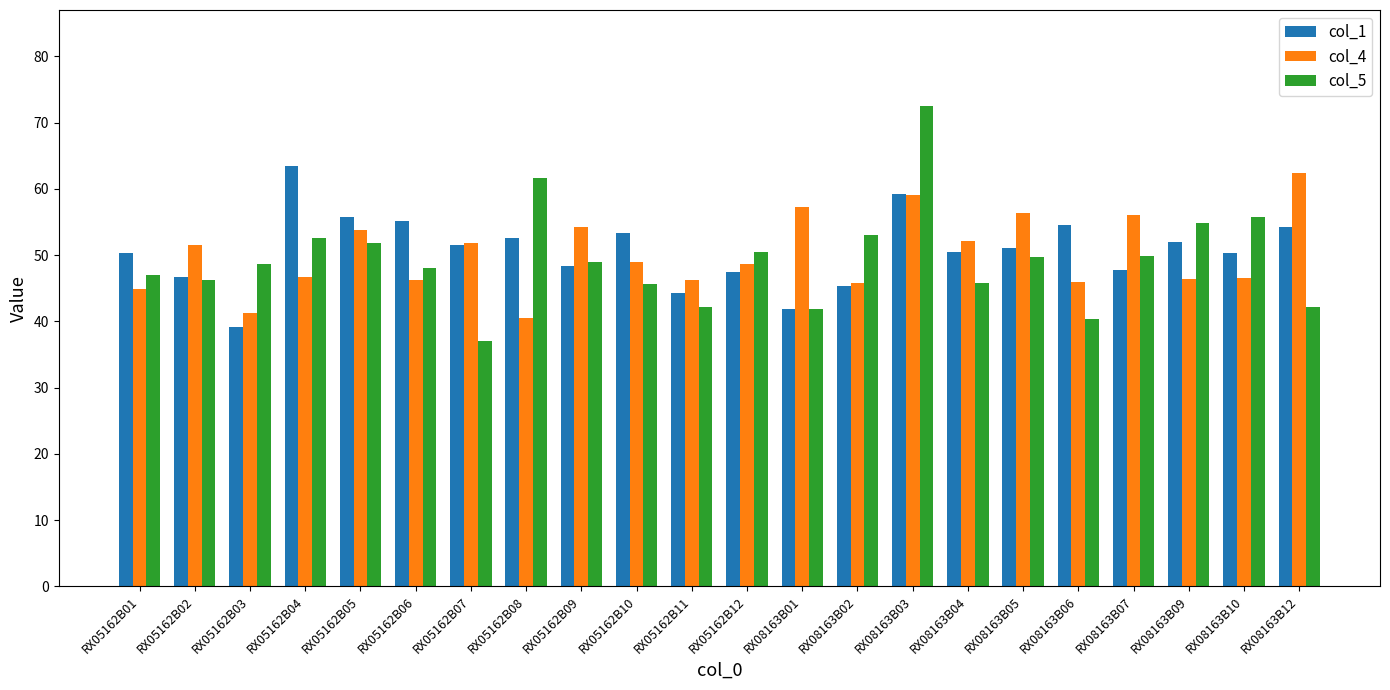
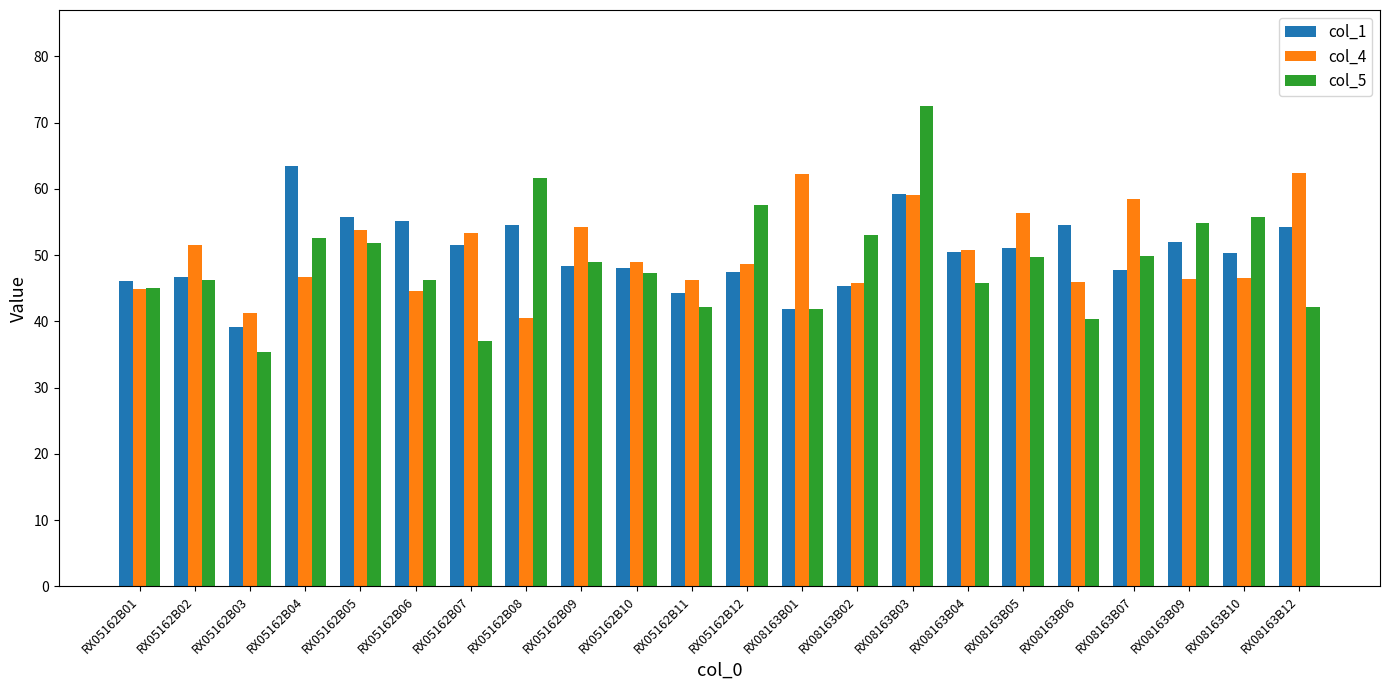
col_1, RX05162B01: 50 -> 46
col_5, RX05162B01: 47 -> 45
col_5, RX05162B03: 49 -> 35
col_4, RX05162B06: 46 -> 45
col_5, RX05162B06: 48 -> 46
col_4, RX05162B07: 52 -> 53
col_1, RX05162B08: 53 -> 55
col_1, RX05162B10: 53 -> 48
col_5, RX05162B10: 46 -> 47
col_5, RX05162B12: 51 -> 58
col_4, RX08163B01: 57 -> 62
col_4, RX08163B04: 52 -> 51
col_4, RX08163B07: 56 -> 59
